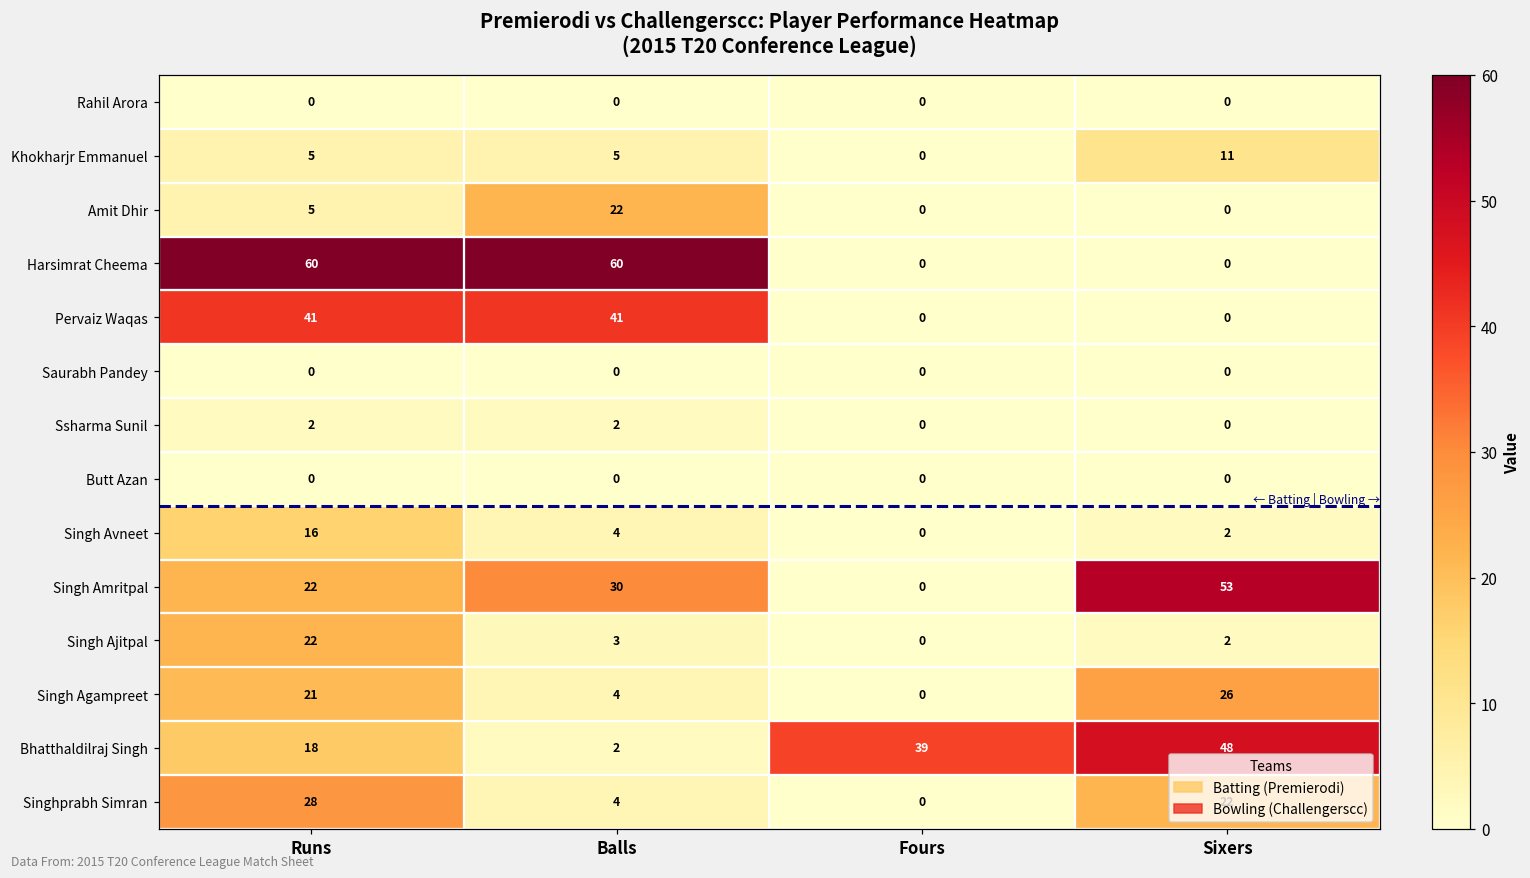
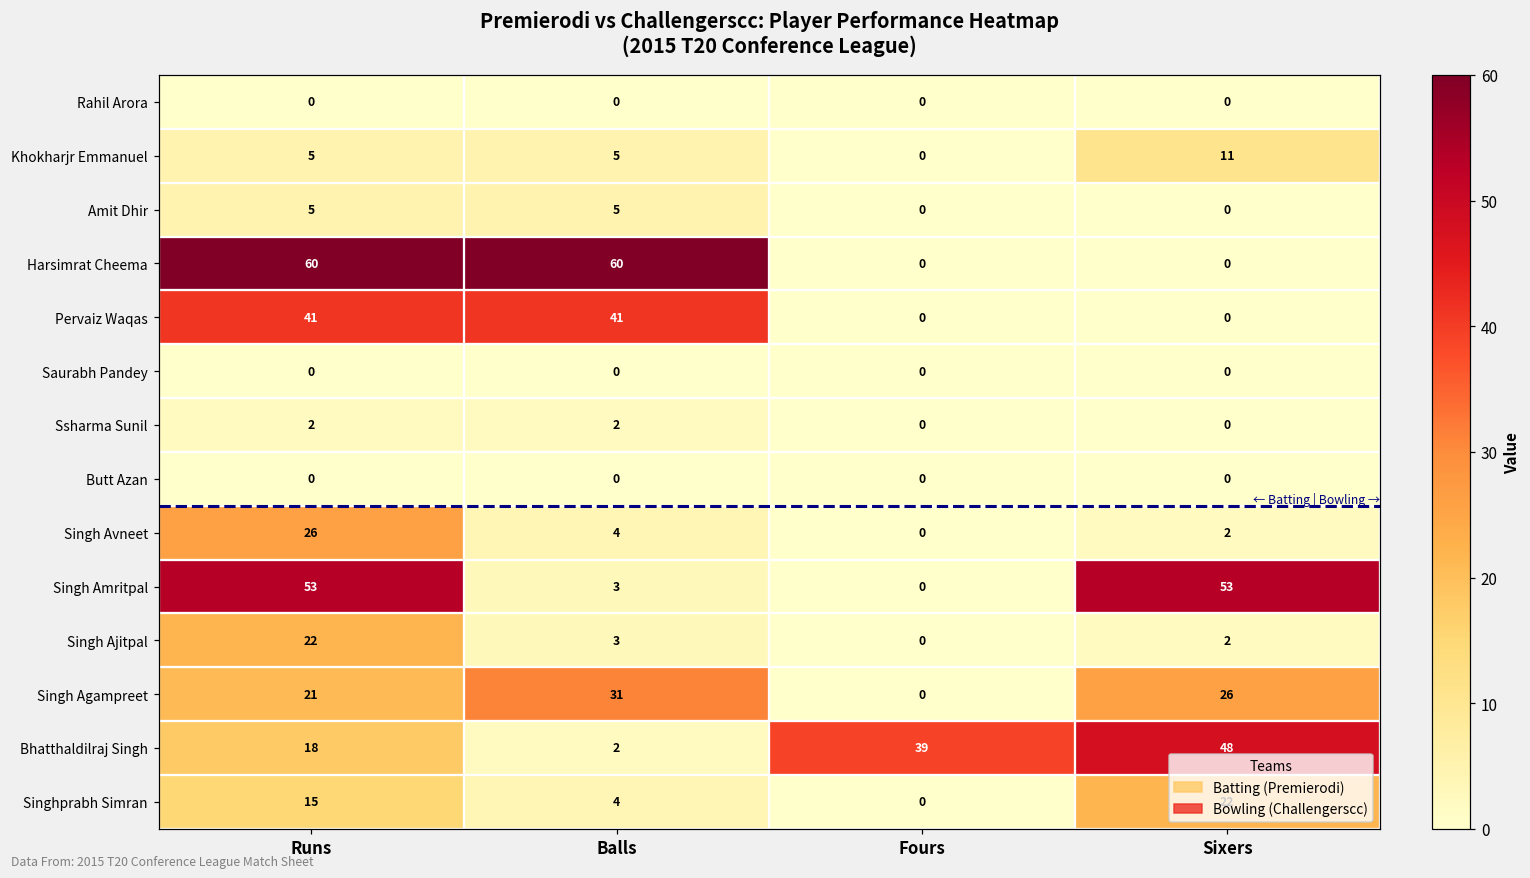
Amit Dhir, Balls: 22 -> 5
Singh Avneet, Runs: 16 -> 26
Singh Amritpal, Runs: 22 -> 53
Singh Amritpal, Balls: 30 -> 3
Singh Agampreet, Balls: 4 -> 31
Singhprabh Simran, Runs: 28 -> 15
